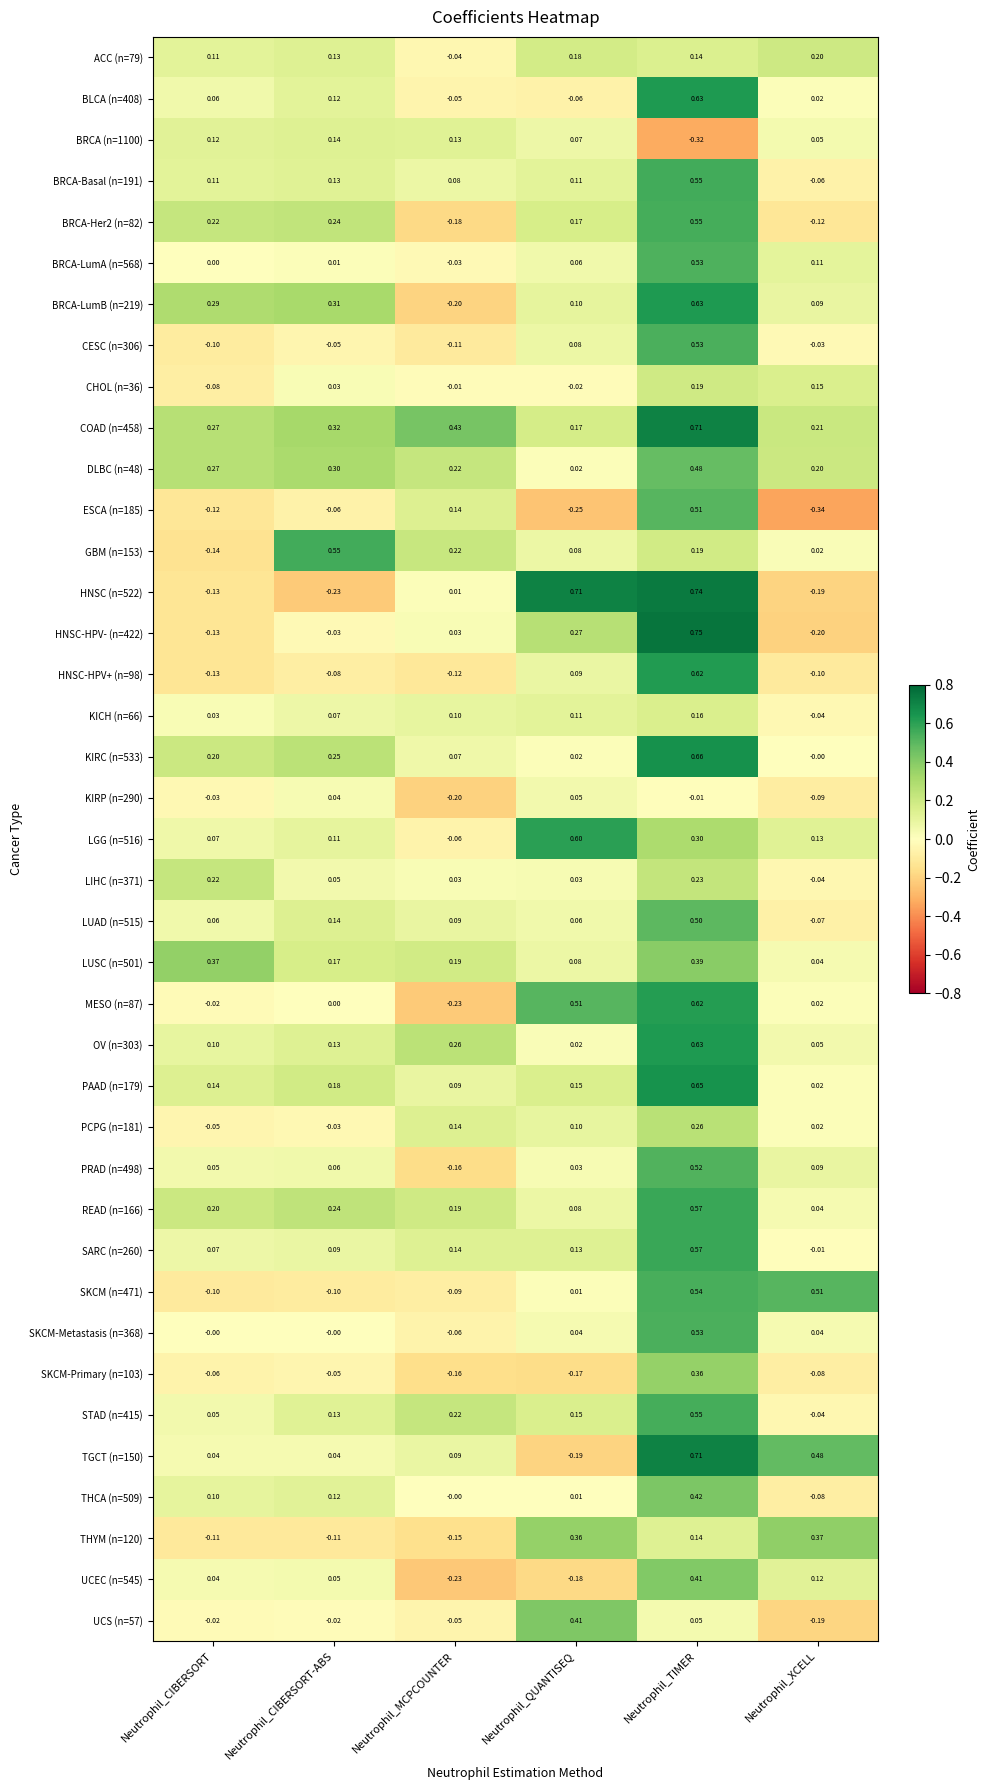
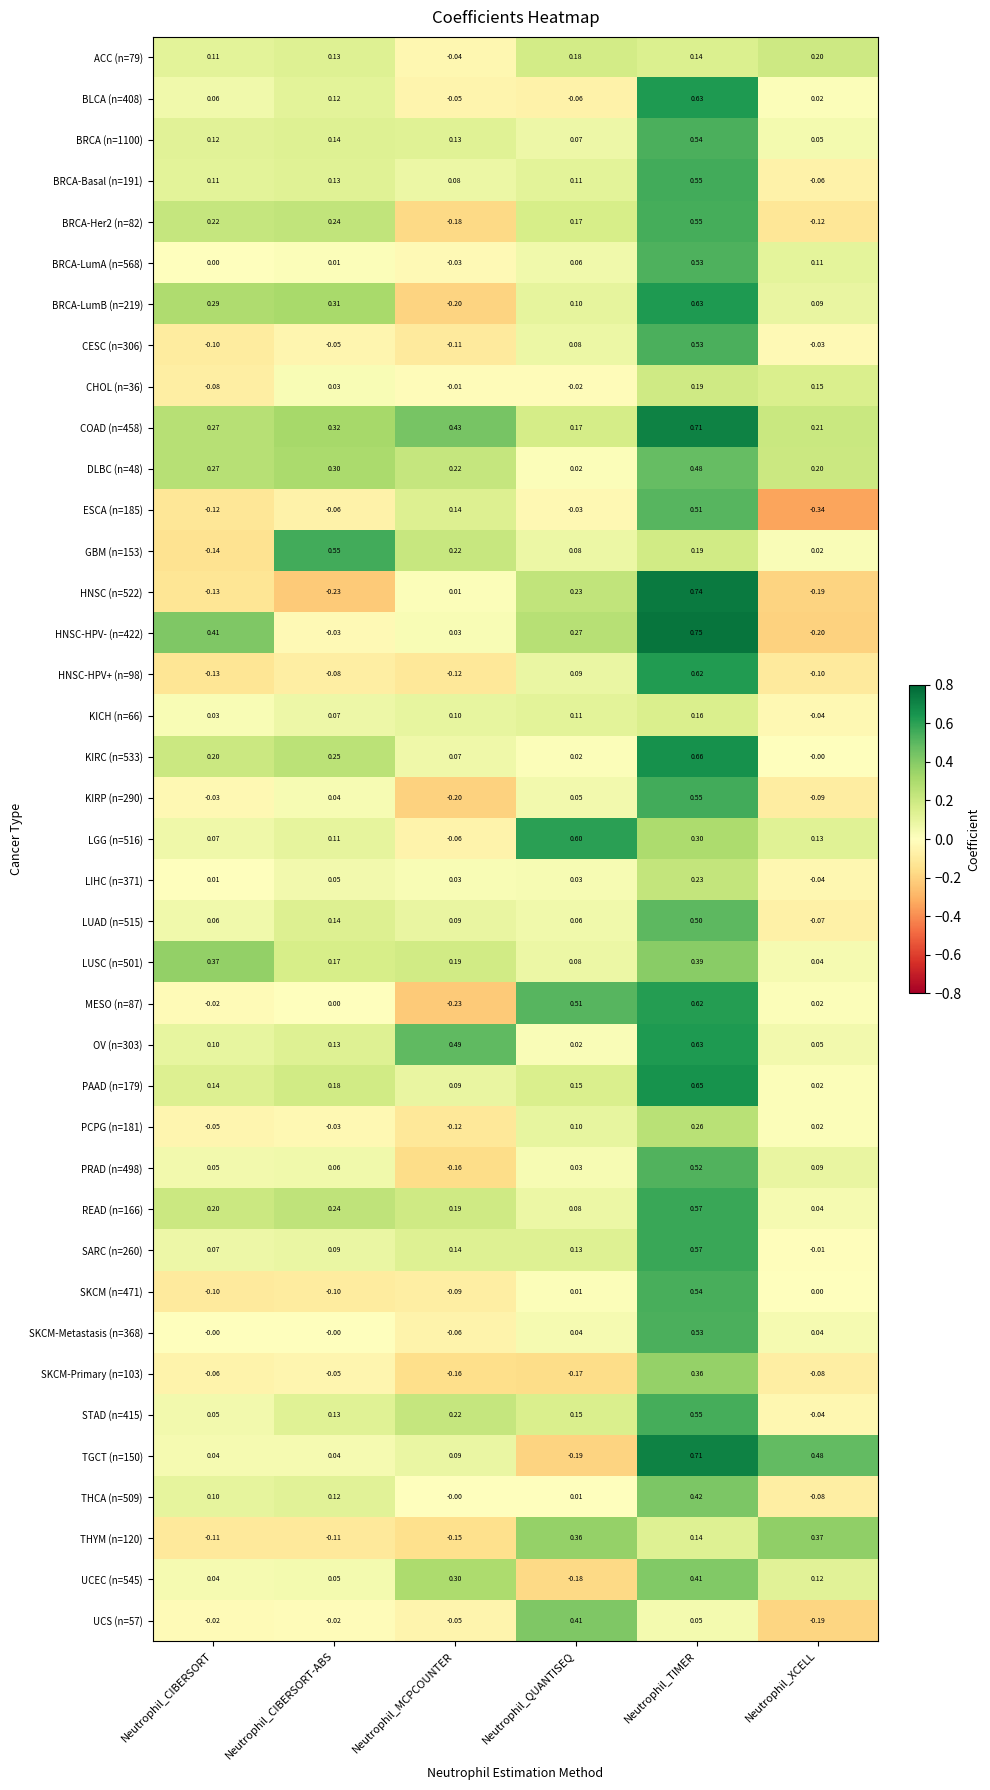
BRCA (n=1100), Neutrophil_TIMER: -0.32 -> 0.54
ESCA (n=185), Neutrophil_QUANTISEQ: -0.25 -> -0.03
HNSC (n=522), Neutrophil_QUANTISEQ: 0.71 -> 0.23
HNSC-HPV- (n=422), Neutrophil_CIBERSORT: -0.13 -> 0.41
KIRP (n=290), Neutrophil_TIMER: -0.01 -> 0.55
LIHC (n=371), Neutrophil_CIBERSORT: 0.22 -> 0.01
OV (n=303), Neutrophil_MCPCOUNTER: 0.26 -> 0.49
PCPG (n=181), Neutrophil_MCPCOUNTER: 0.14 -> -0.12
SKCM (n=471), Neutrophil_XCELL: 0.51 -> 0.00
UCEC (n=545), Neutrophil_MCPCOUNTER: -0.23 -> 0.30
